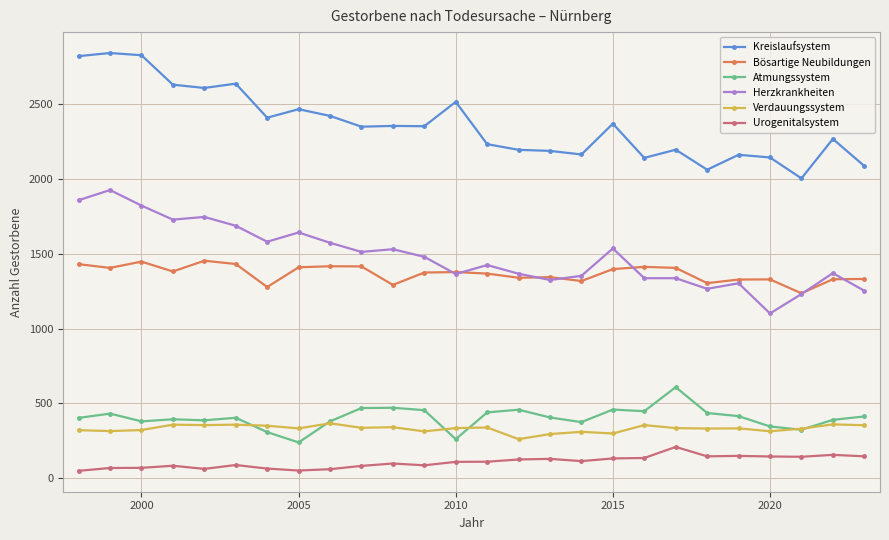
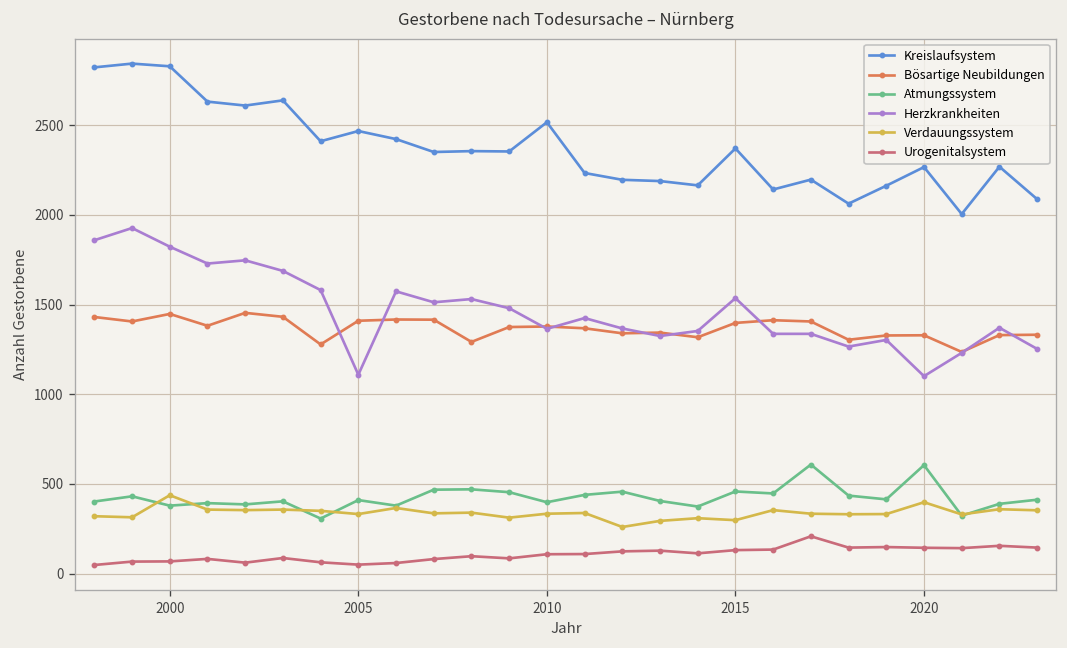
Verdauungssystem, 2000: 320 -> 440
Atmungssystem, 2005: 240 -> 410
Herzkrankheiten, 2005: 1640 -> 1110
Atmungssystem, 2010: 260 -> 400
Kreislaufsystem, 2020: 2150 -> 2270
Atmungssystem, 2020: 350 -> 610
Verdauungssystem, 2020: 310 -> 400
